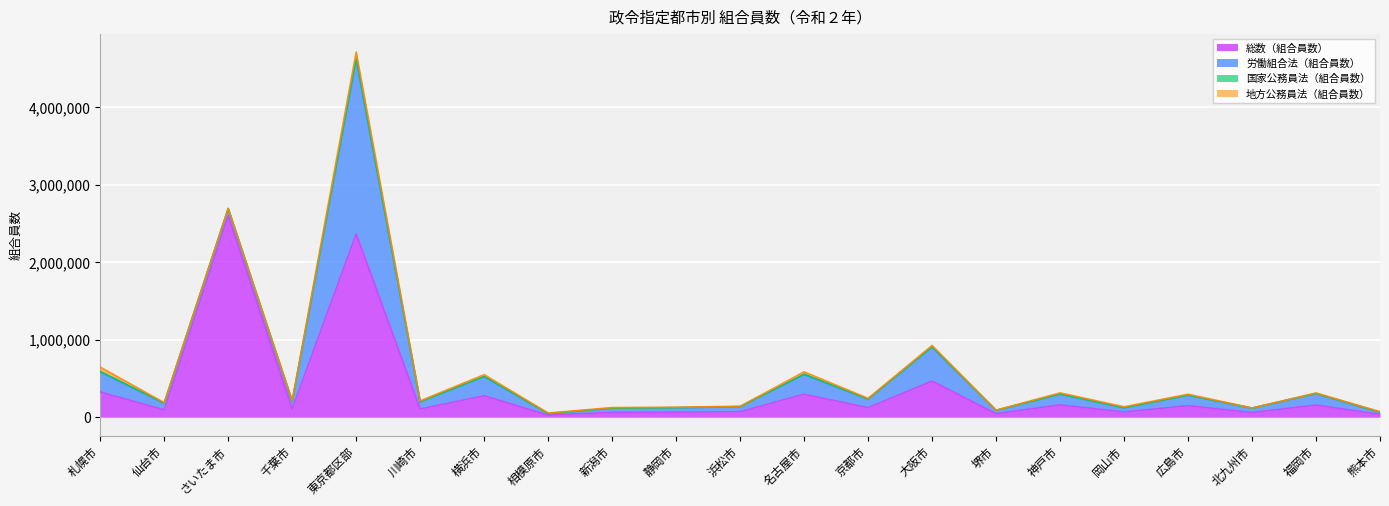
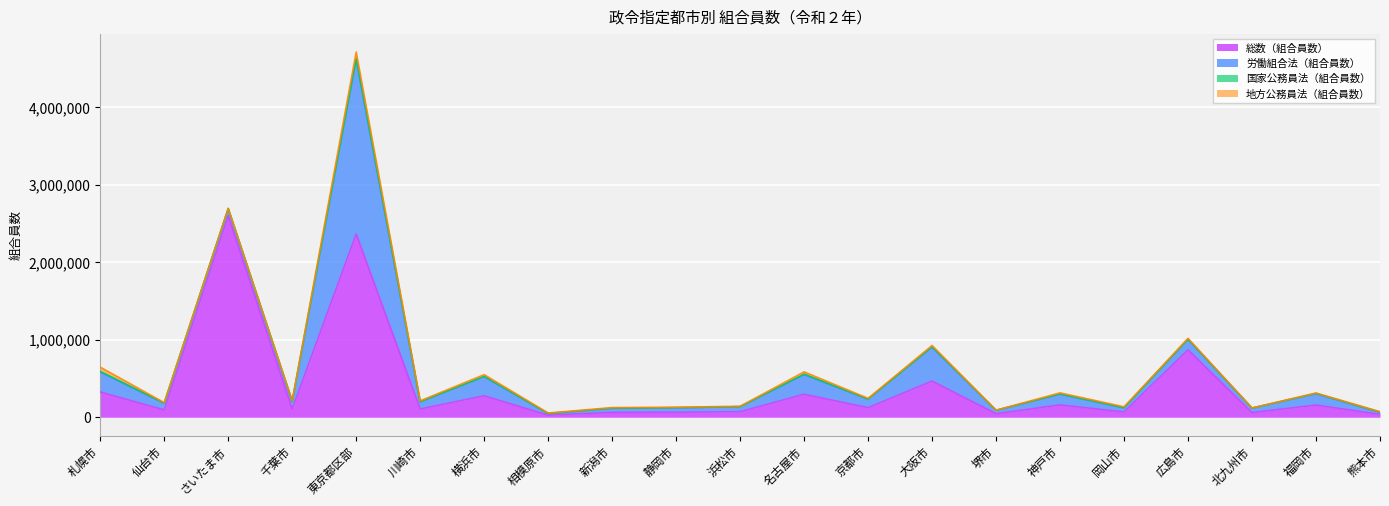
総数（組合員数）, 広島市: 100,000 -> 900,000
